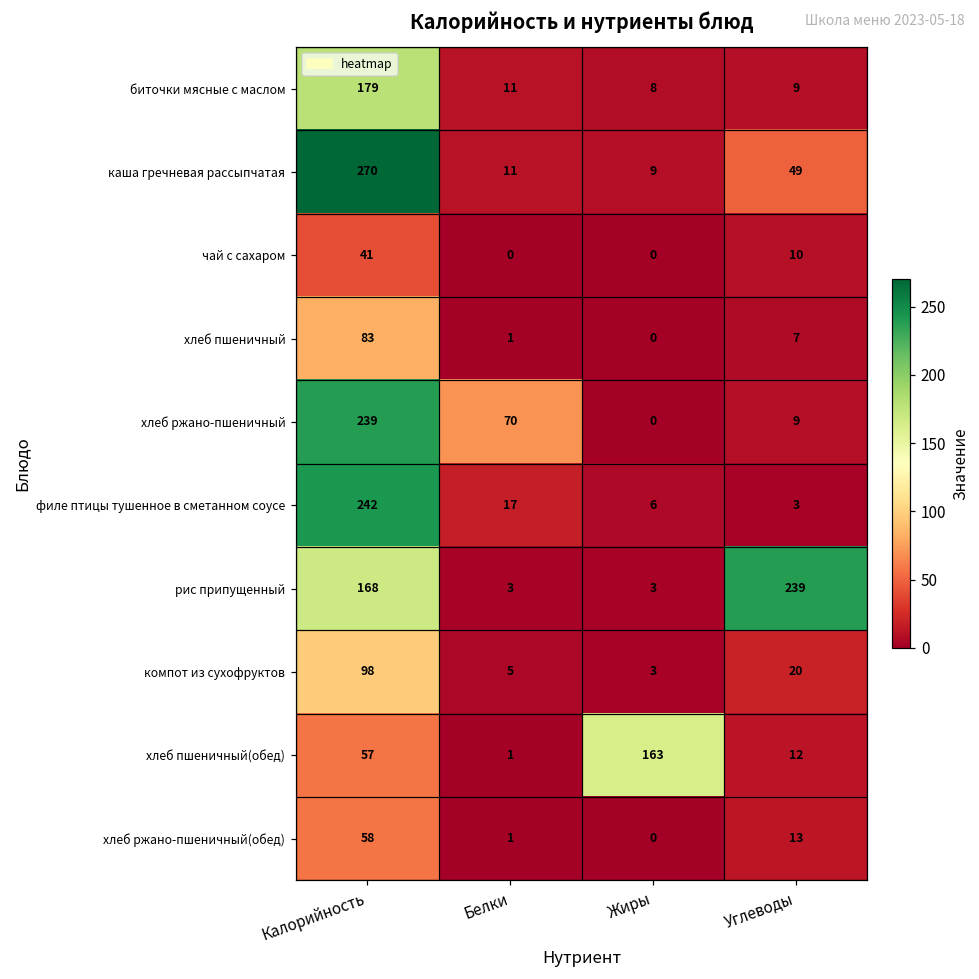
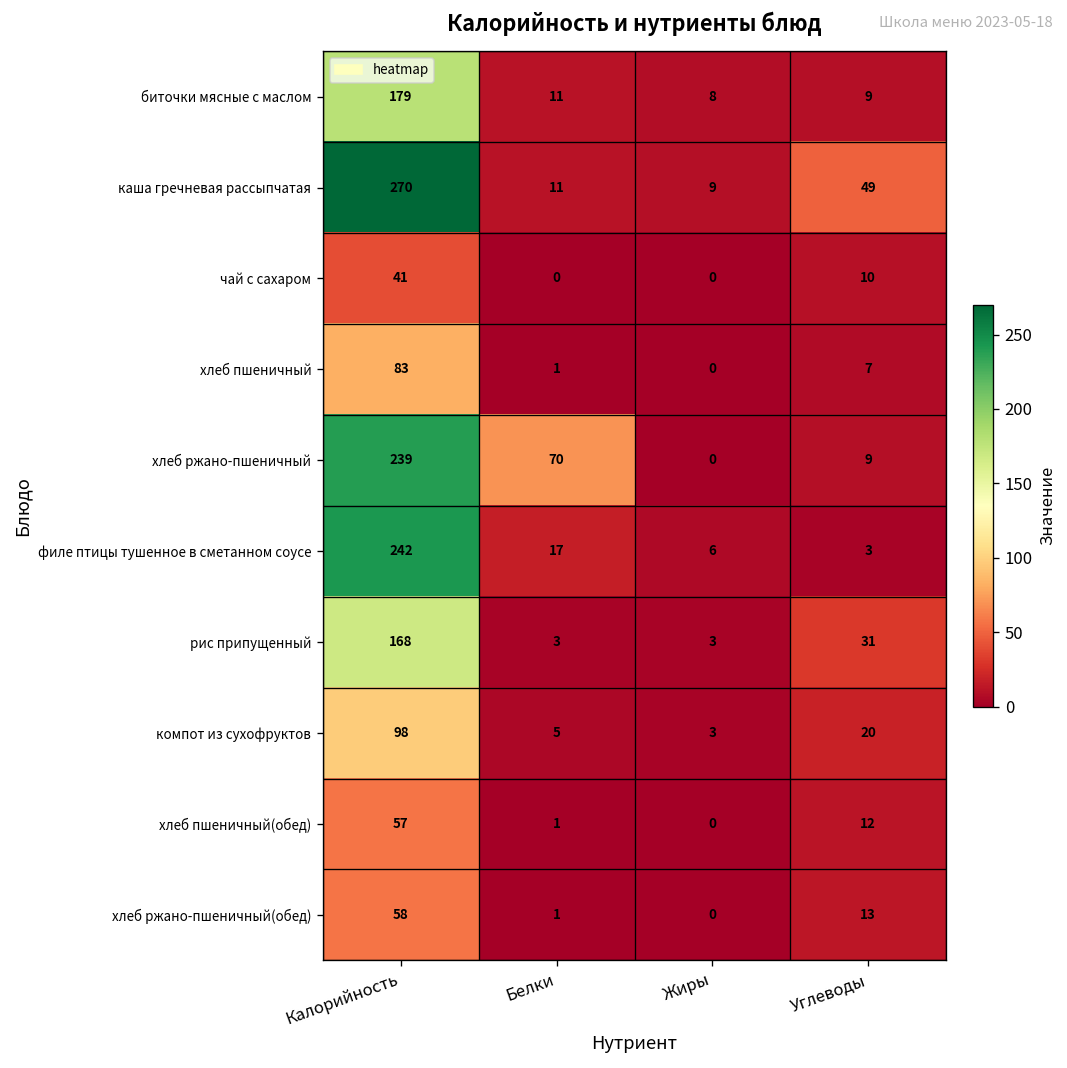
рис припущенный, Углеводы: 239 -> 31
хлеб пшеничный(обед), Жиры: 163 -> 0
